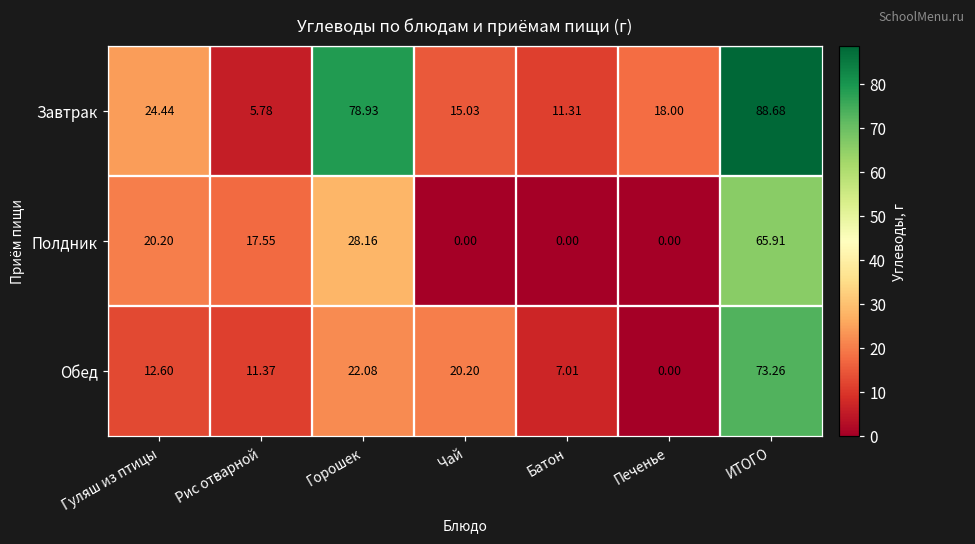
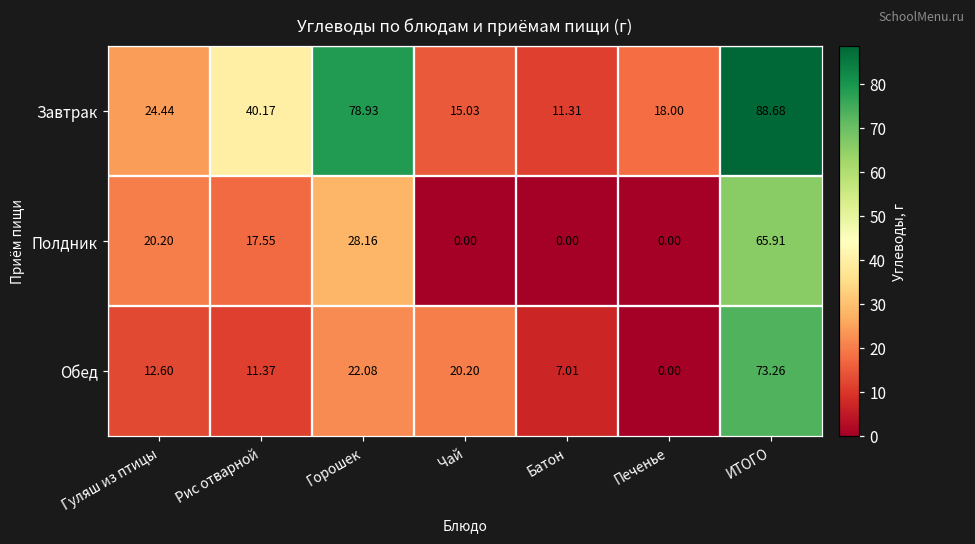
Завтрак, Рис отварной: 5.78 -> 40.17
